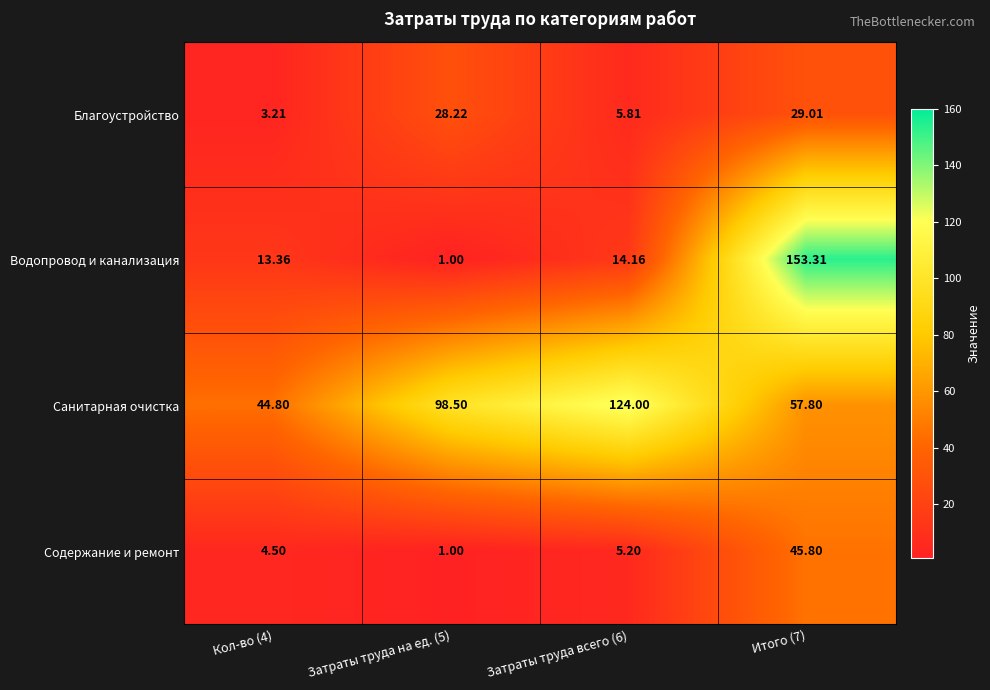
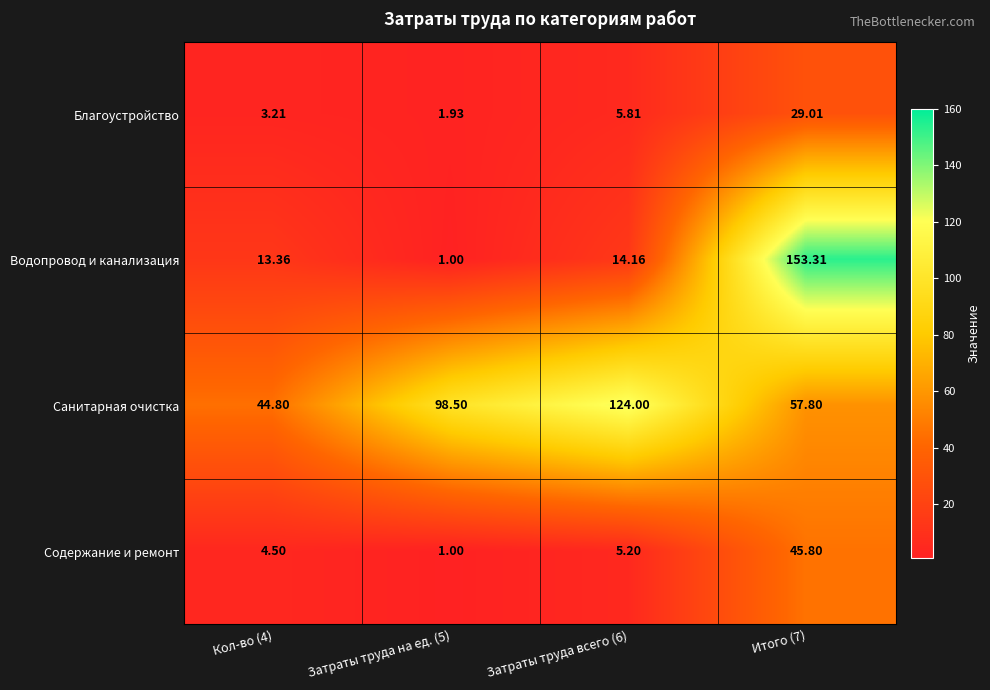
Благоустройство, Затраты труда на ед. (5): 28.22 -> 1.93
